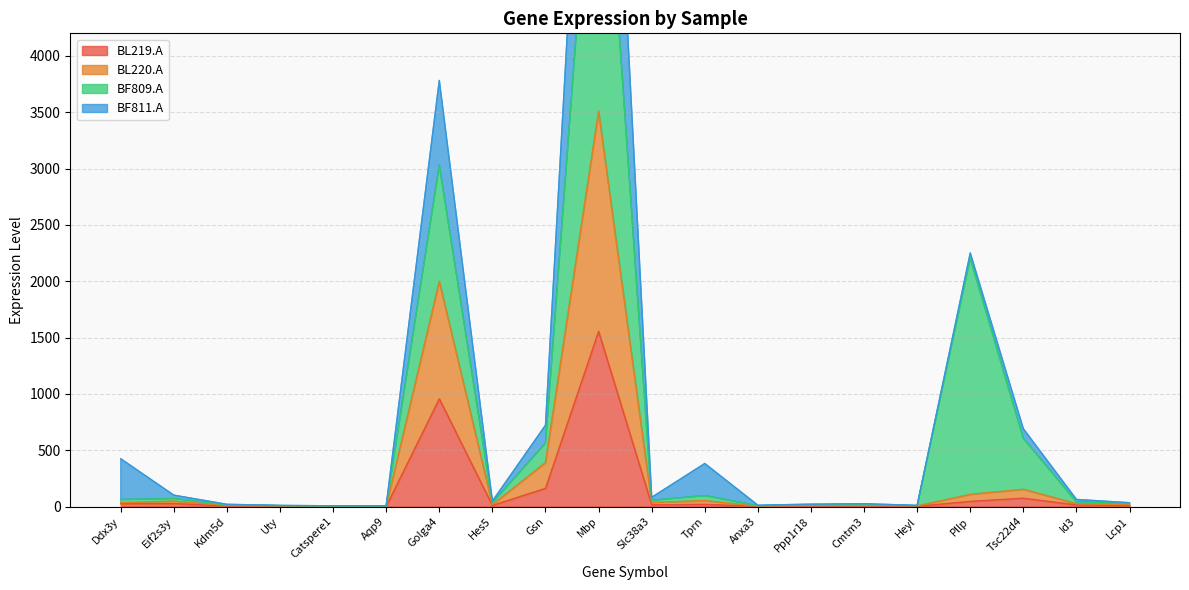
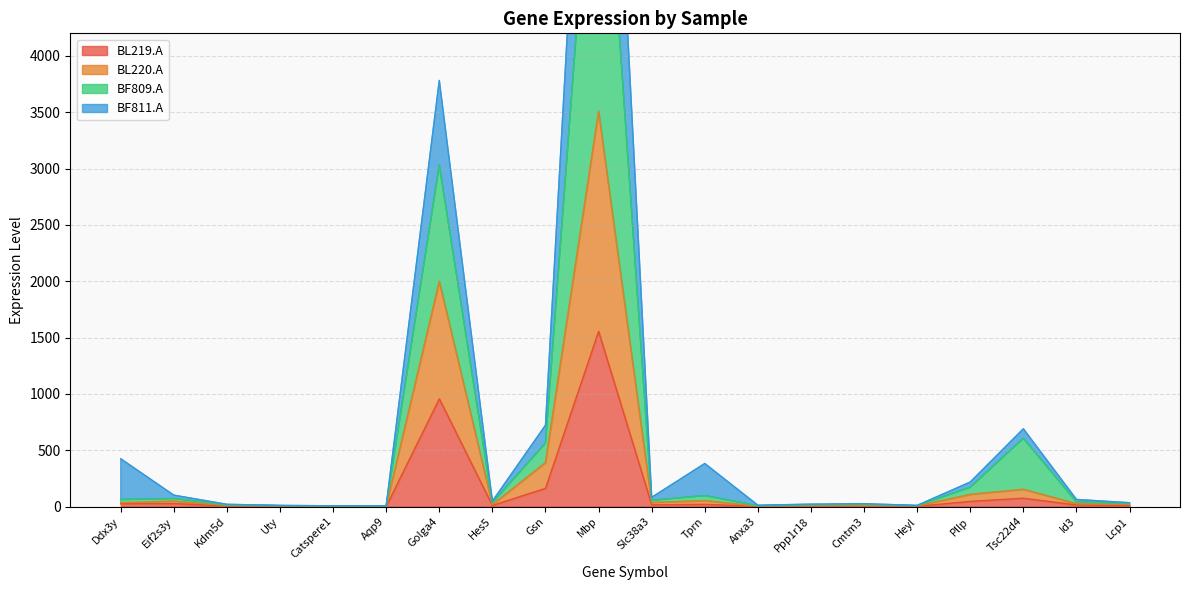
BF809.A, Pllp: 2100 -> 60
